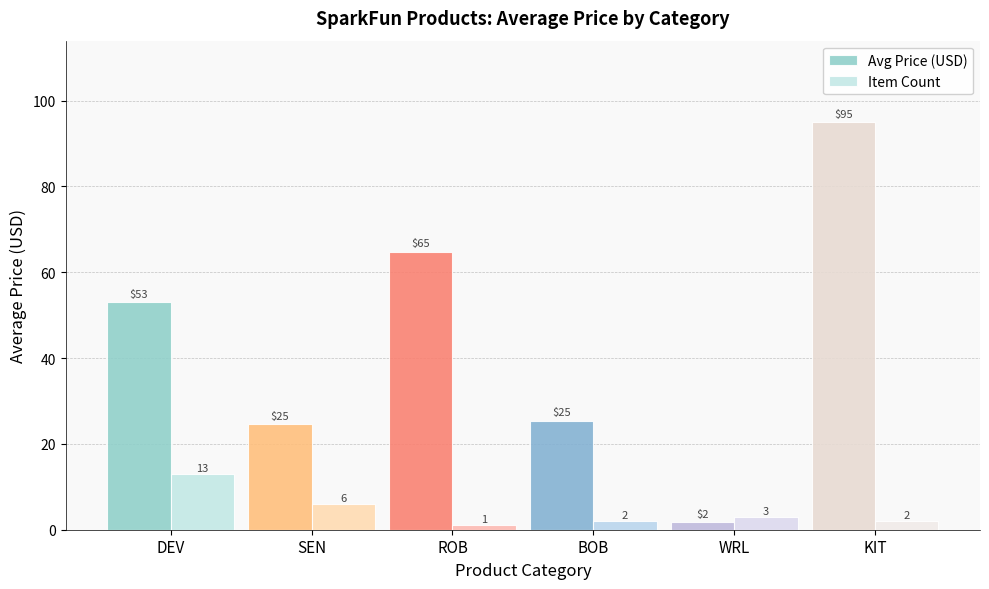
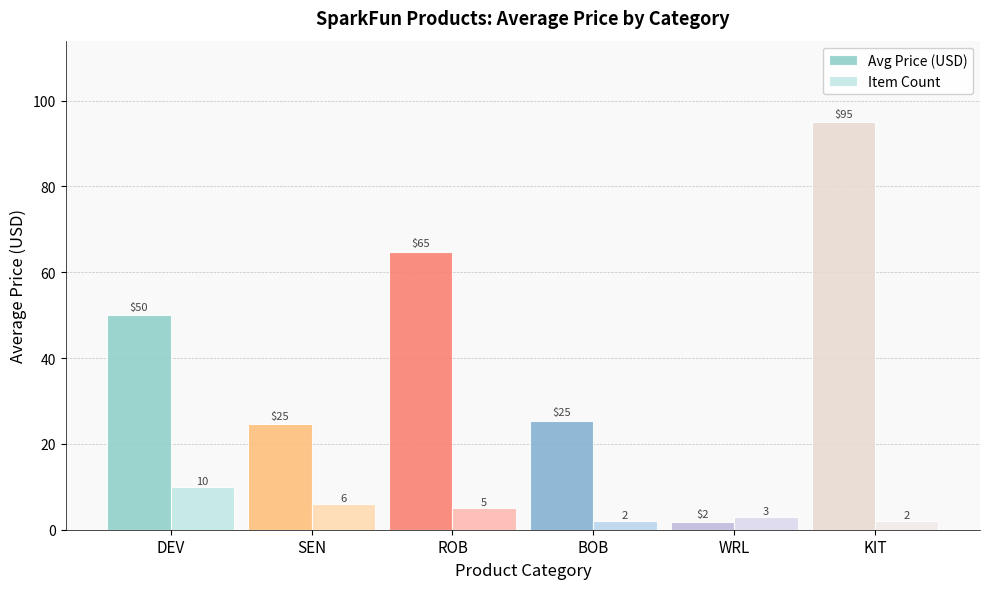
Avg Price (USD), DEV: $53 -> $50
Item Count, DEV: 13 -> 10
Item Count, ROB: 1 -> 5
